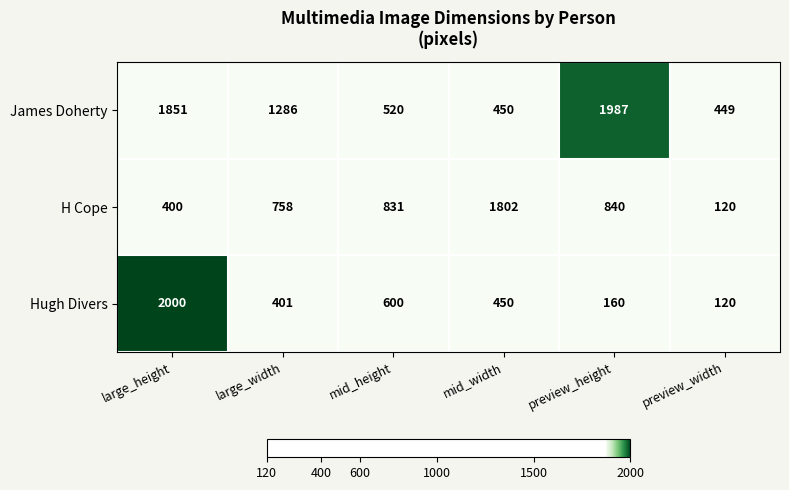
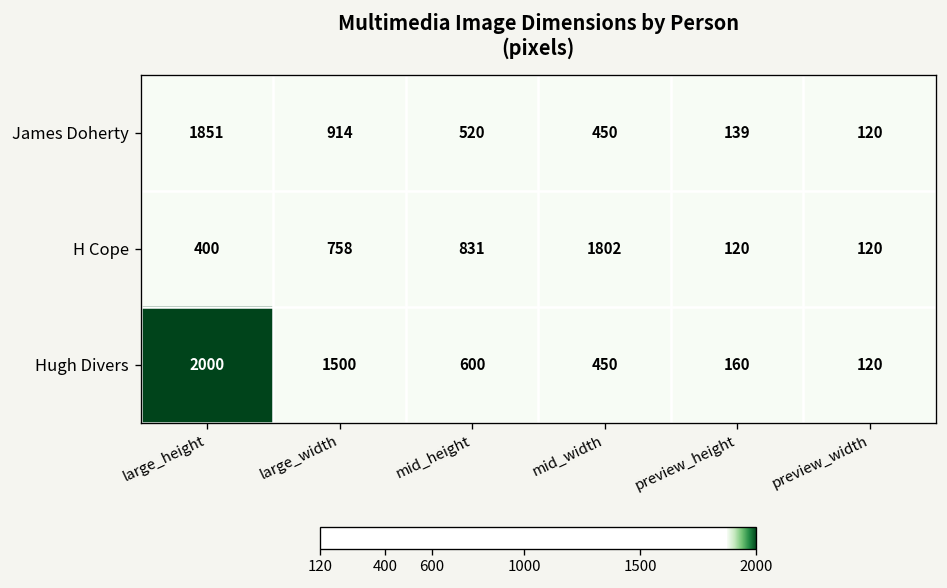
James Doherty, large_width: 1286 -> 914
James Doherty, preview_height: 1987 -> 139
James Doherty, preview_width: 449 -> 120
H Cope, preview_height: 840 -> 120
Hugh Divers, large_width: 401 -> 1500
